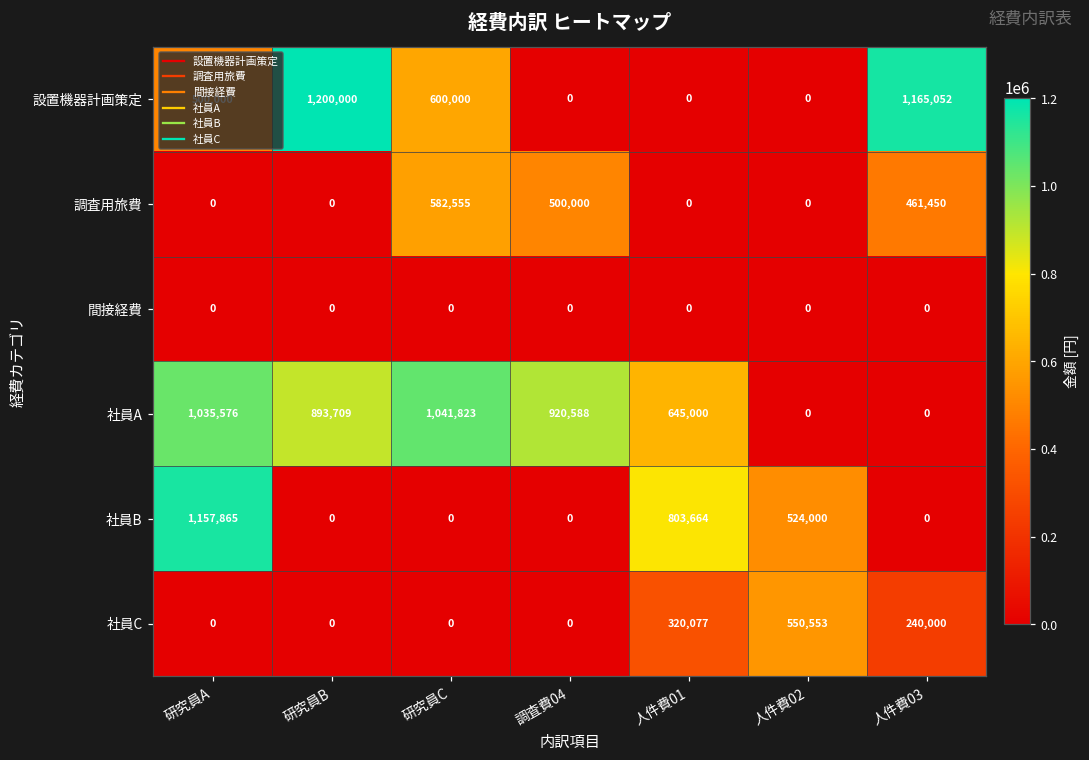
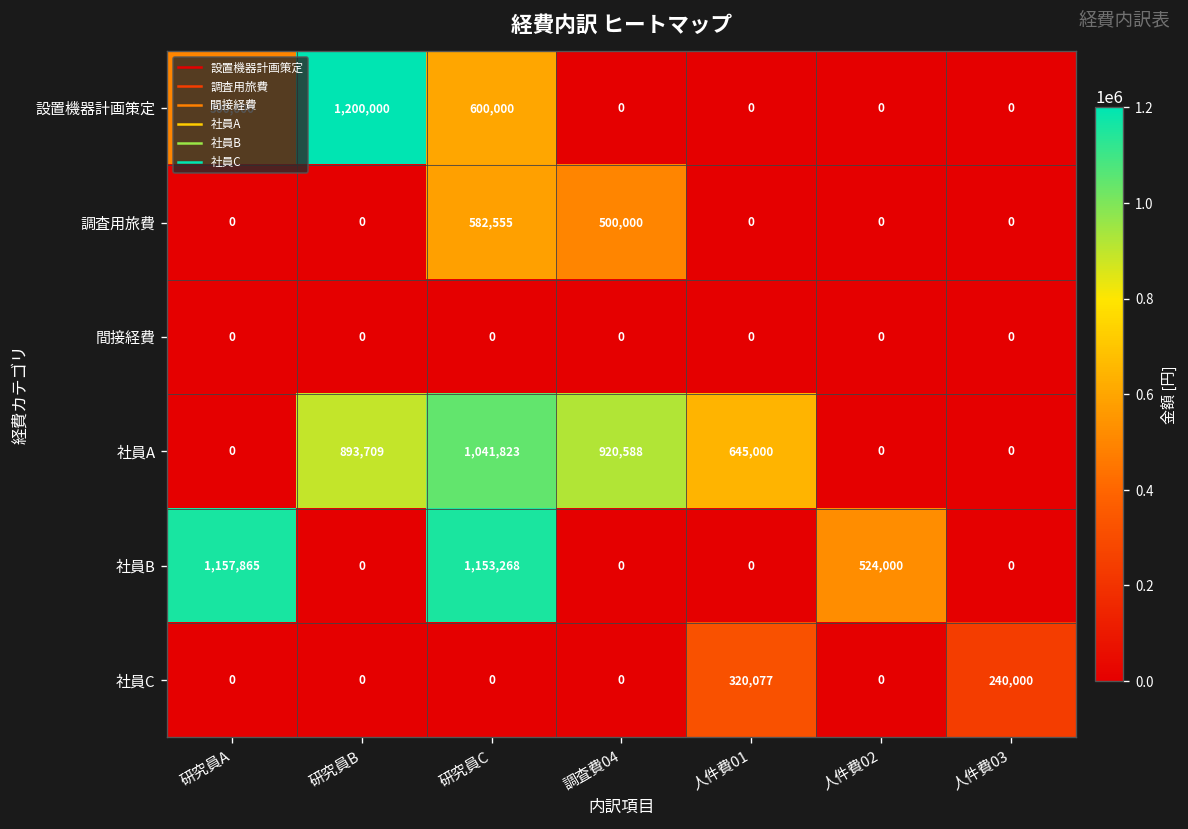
設置機器計画策定, 人件費03: 1,165,052 -> 0
調査用旅費, 人件費03: 461,450 -> 0
社員A, 研究員A: 1,035,576 -> 0
社員B, 研究員C: 0 -> 1,153,268
社員B, 人件費01: 803,664 -> 0
社員C, 人件費02: 550,553 -> 0
